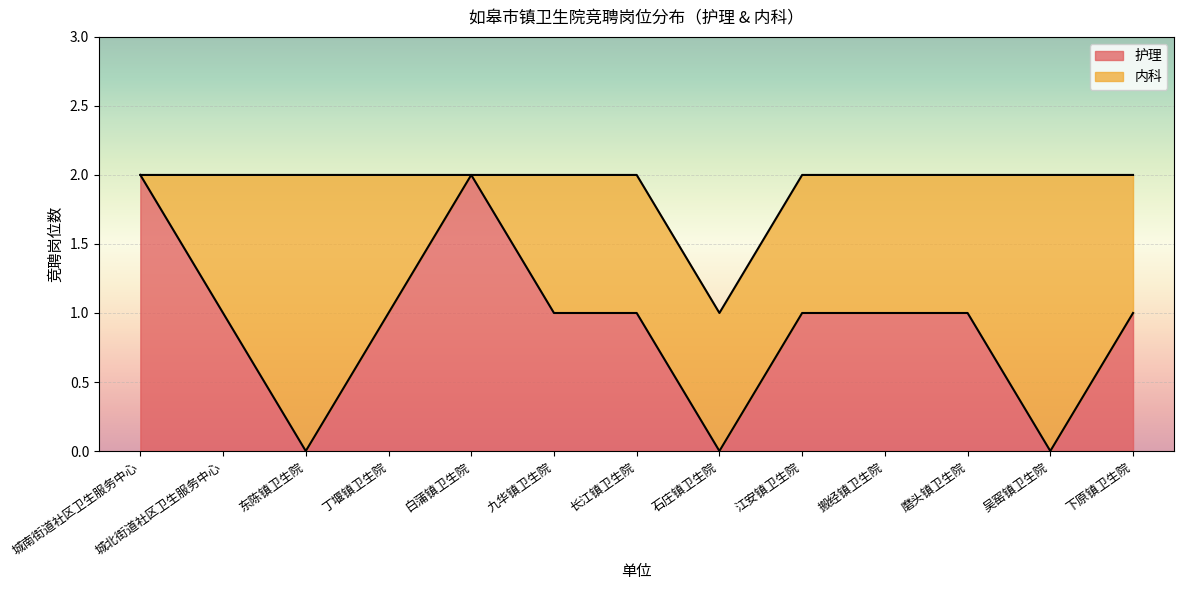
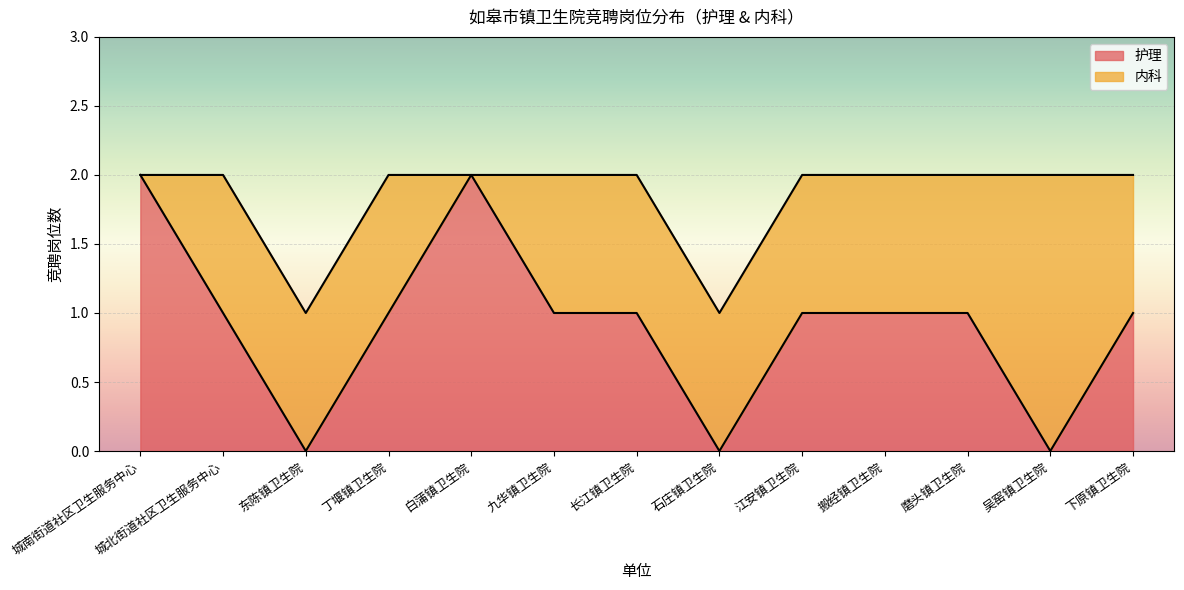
内科, 东陈镇卫生院: 2 -> 1
